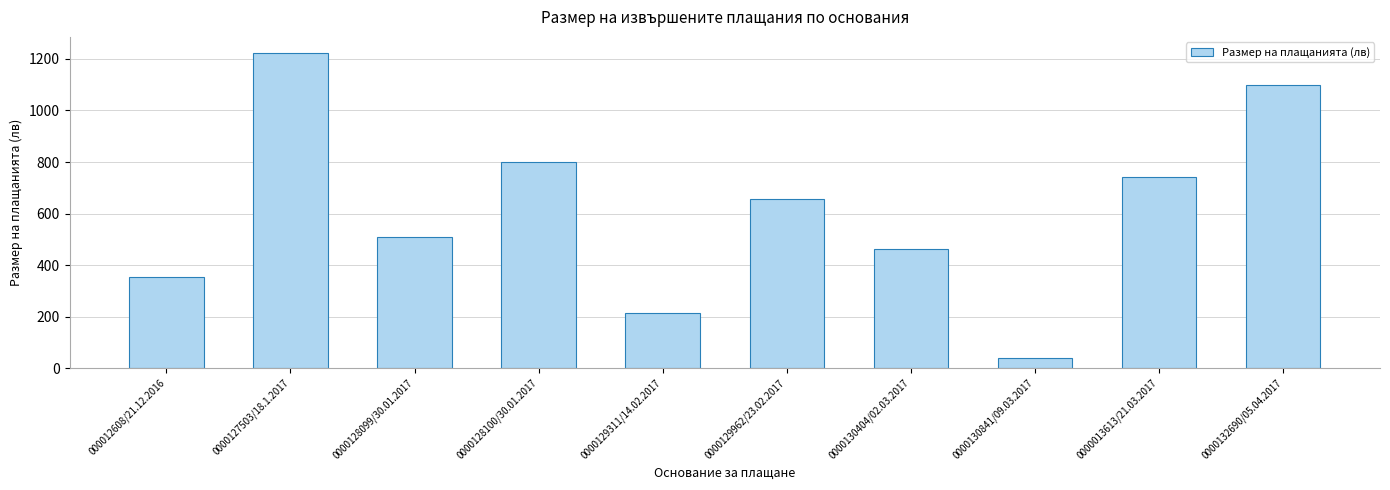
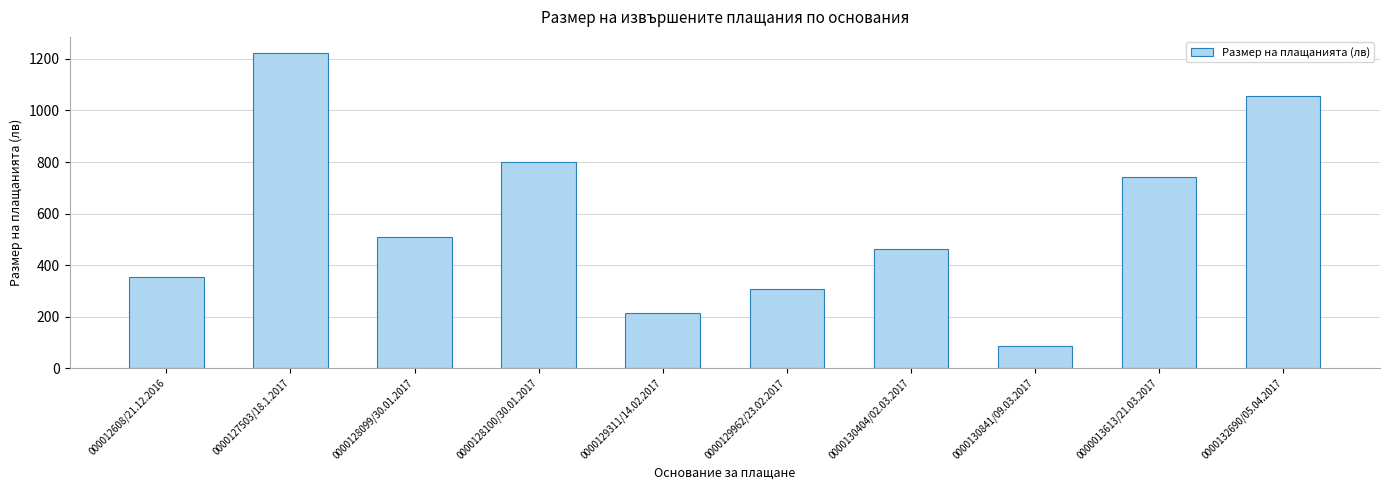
0000129962/23.02.2017: 660 -> 310
0000130841/09.03.2017: 40 -> 80
0000132690/05.04.2017: 1100 -> 1060
